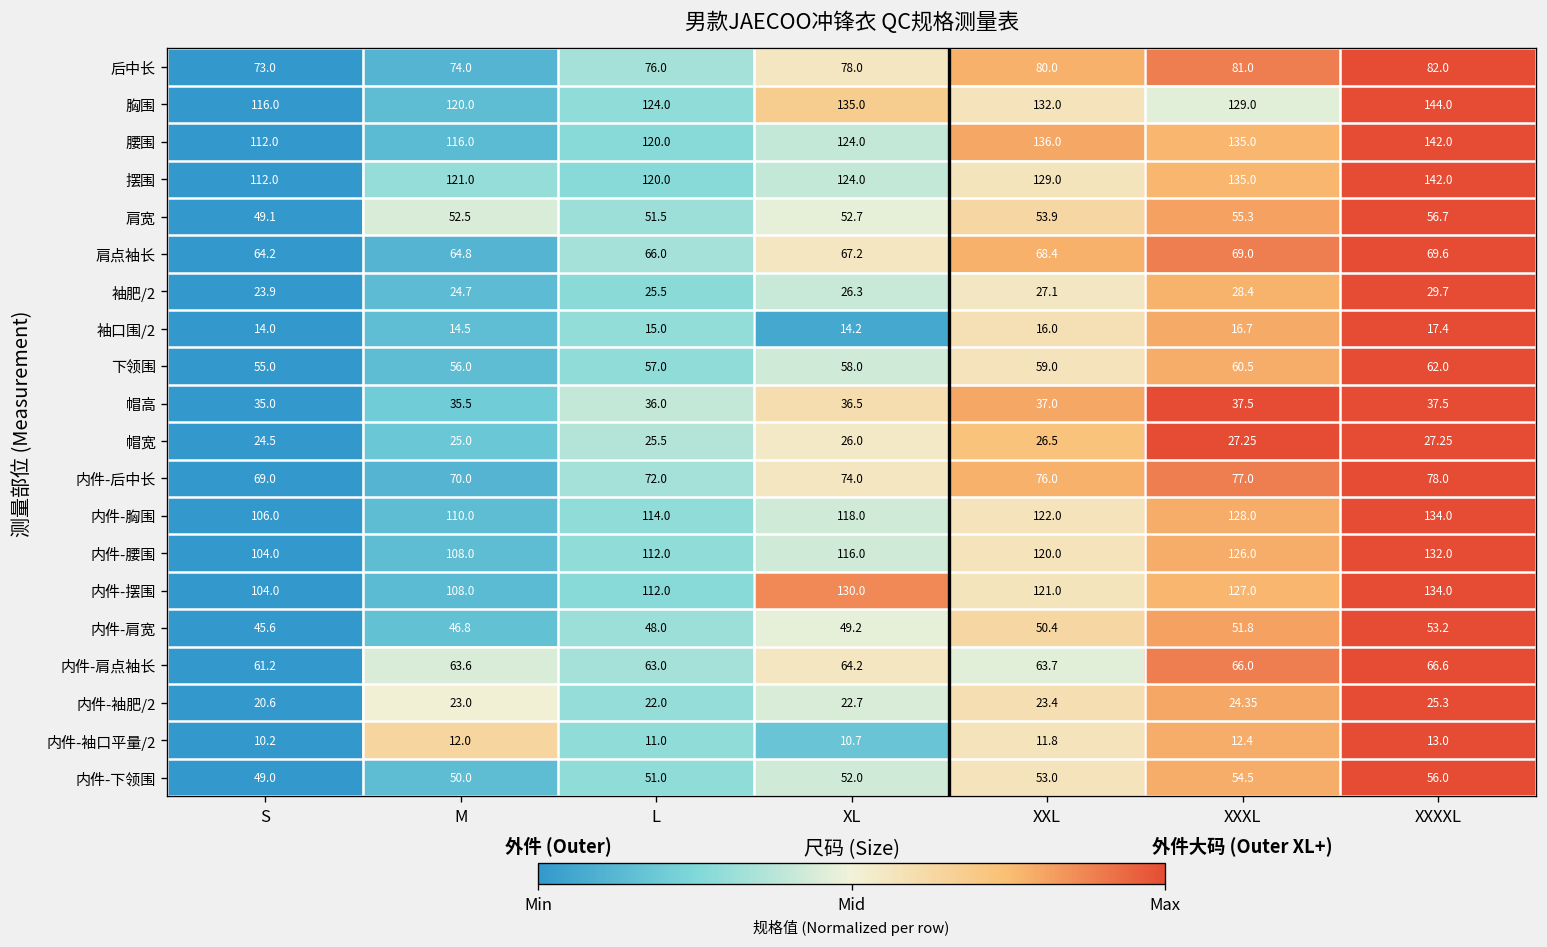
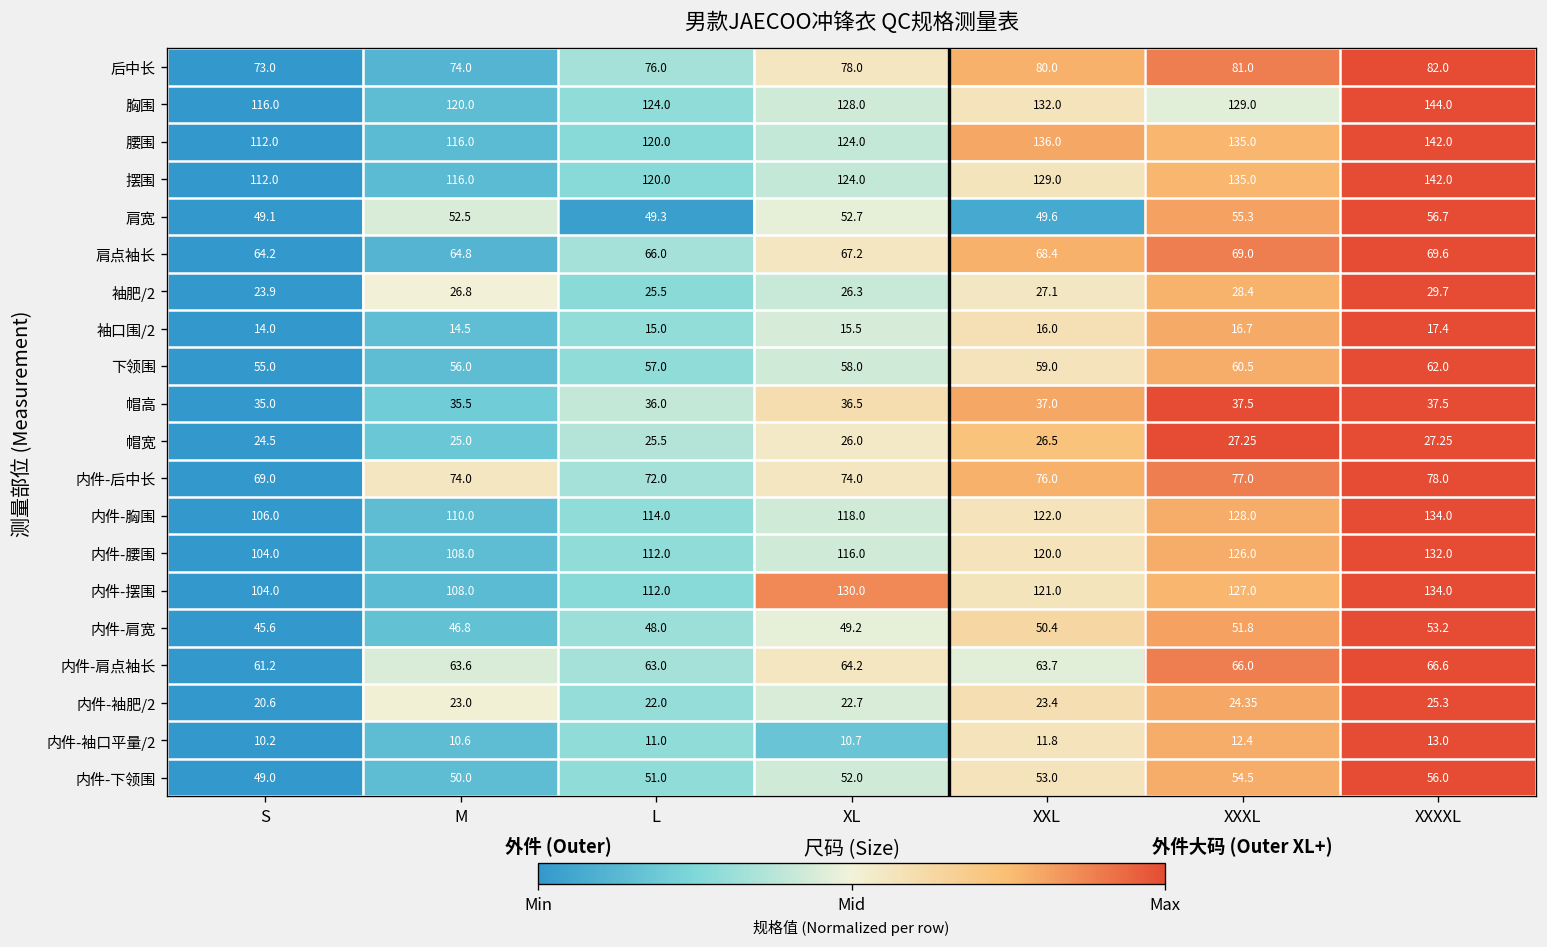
胸围, XL: 135.0 -> 128.0
摆围, M: 121.0 -> 116.0
肩宽, L: 51.5 -> 49.3
肩宽, XXL: 53.9 -> 49.6
袖肥/2, M: 24.7 -> 26.8
袖口围/2, XL: 14.2 -> 15.5
内件-后中长, M: 70.0 -> 74.0
内件-袖口平量/2, M: 12.0 -> 10.6
